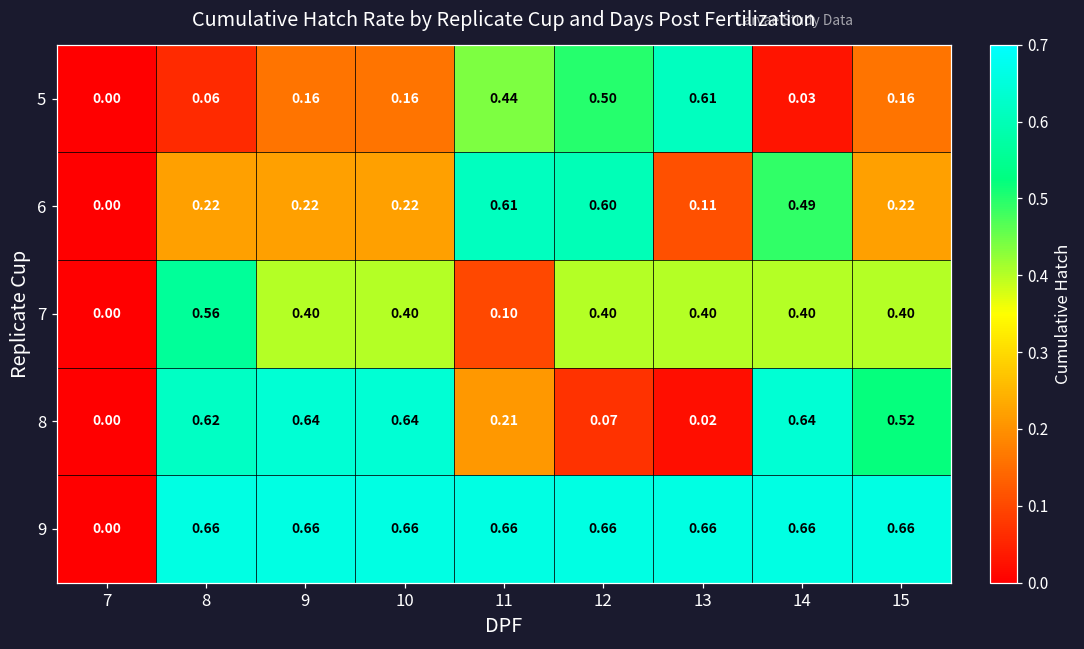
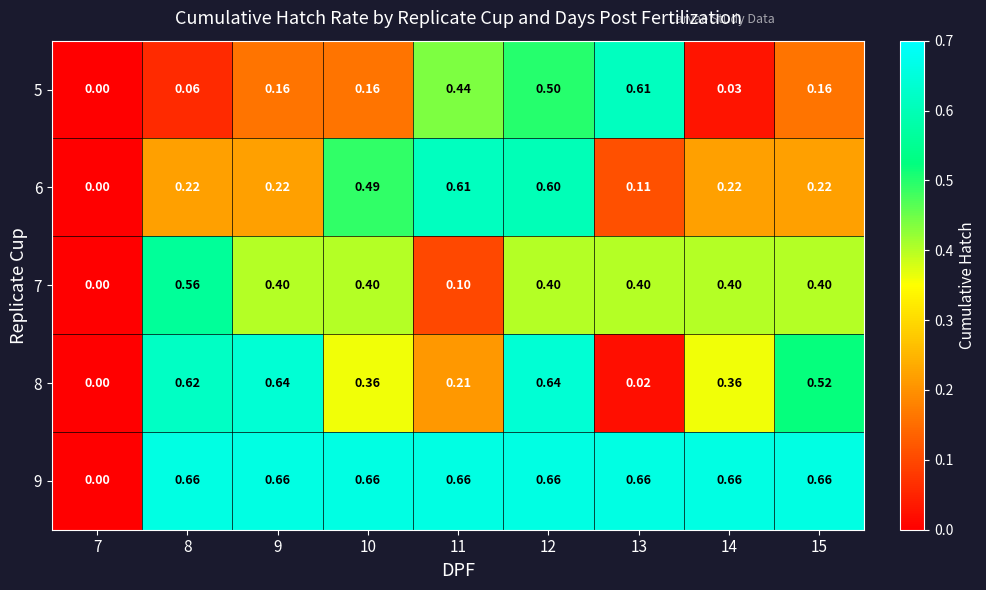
6, 10: 0.22 -> 0.49
6, 14: 0.49 -> 0.22
8, 10: 0.64 -> 0.36
8, 12: 0.07 -> 0.64
8, 14: 0.64 -> 0.36
